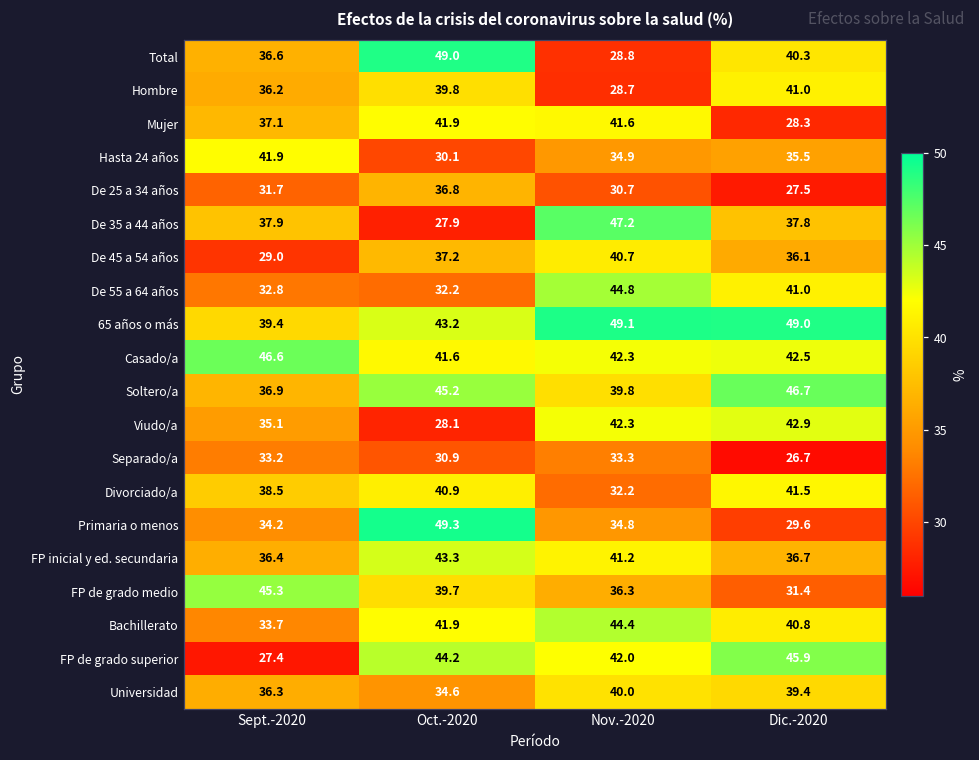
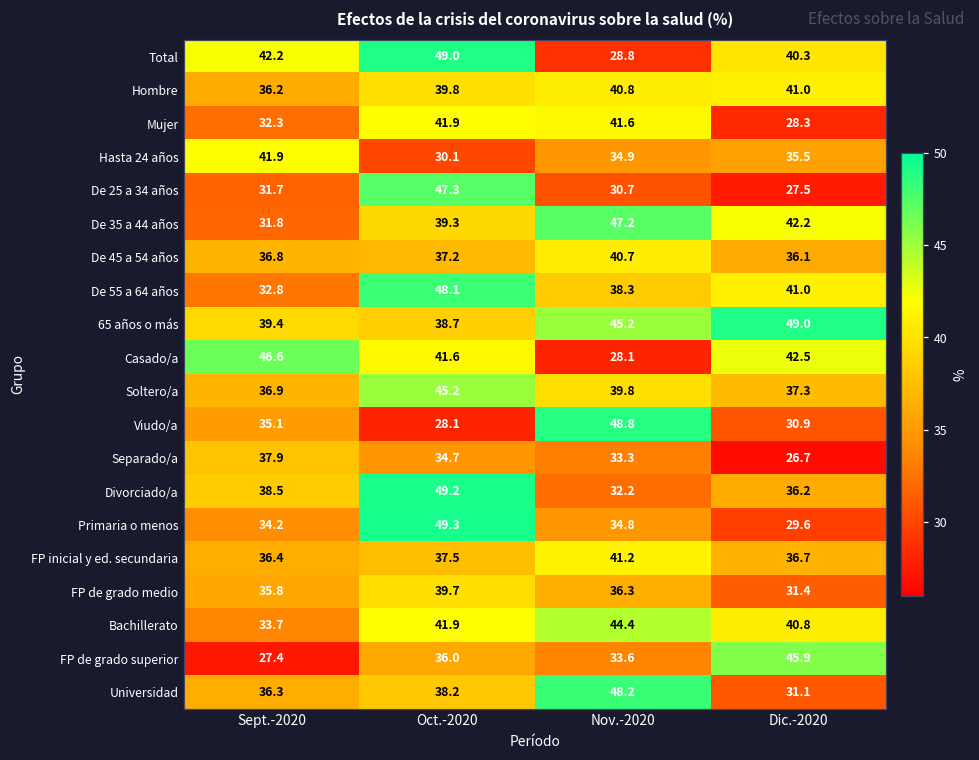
Total, Sept.-2020: 36.6 -> 42.2
Hombre, Nov.-2020: 28.7 -> 40.8
Mujer, Sept.-2020: 37.1 -> 32.3
De 25 a 34 años, Oct.-2020: 36.8 -> 47.3
De 35 a 44 años, Sept.-2020: 37.9 -> 31.8
De 35 a 44 años, Oct.-2020: 27.9 -> 39.3
De 35 a 44 años, Dic.-2020: 37.8 -> 42.2
De 45 a 54 años, Sept.-2020: 29.0 -> 36.8
De 55 a 64 años, Oct.-2020: 32.2 -> 48.1
De 55 a 64 años, Nov.-2020: 44.8 -> 38.3
65 años o más, Oct.-2020: 43.2 -> 38.7
65 años o más, Nov.-2020: 49.1 -> 45.2
Casado/a, Nov.-2020: 42.3 -> 28.1
Soltero/a, Dic.-2020: 46.7 -> 37.3
Viudo/a, Nov.-2020: 42.3 -> 48.8
Viudo/a, Dic.-2020: 42.9 -> 30.9
Separado/a, Sept.-2020: 33.2 -> 37.9
Separado/a, Oct.-2020: 30.9 -> 34.7
Divorciado/a, Oct.-2020: 40.9 -> 49.2
Divorciado/a, Dic.-2020: 41.5 -> 36.2
FP inicial y ed. secundaria, Oct.-2020: 43.3 -> 37.5
FP de grado medio, Sept.-2020: 45.3 -> 35.8
FP de grado superior, Oct.-2020: 44.2 -> 36.0
FP de grado superior, Nov.-2020: 42.0 -> 33.6
Universidad, Oct.-2020: 34.6 -> 38.2
Universidad, Nov.-2020: 40.0 -> 48.2
Universidad, Dic.-2020: 39.4 -> 31.1
